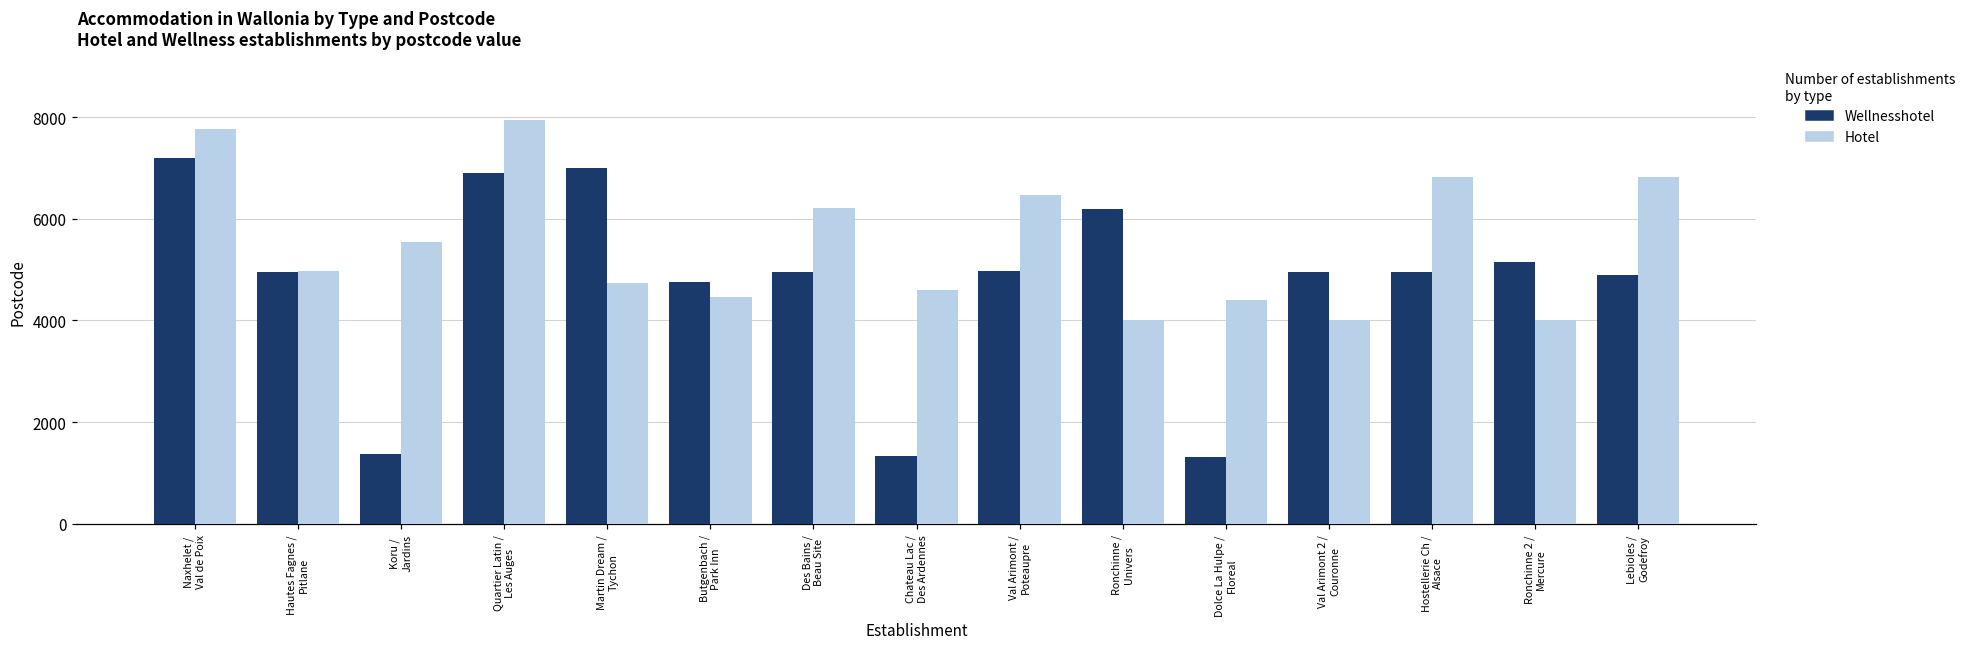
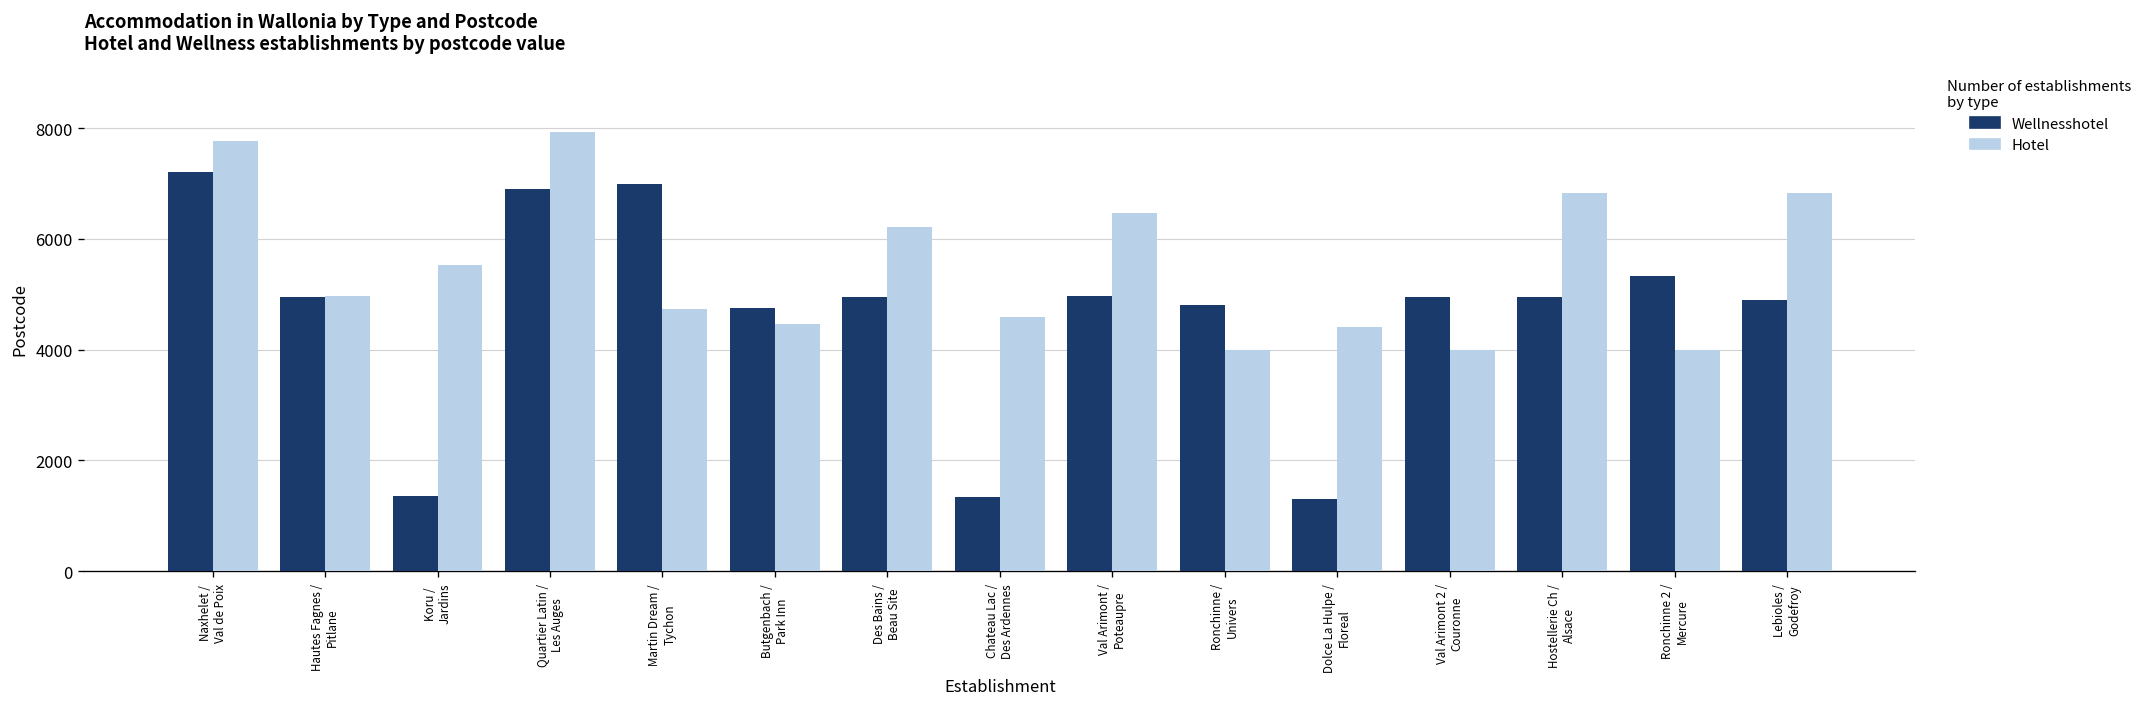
Wellnesshotel, Ronchinne / Univers: 6200 -> 4800
Wellnesshotel, Ronchinne 2 / Mercure: 5100 -> 5300
